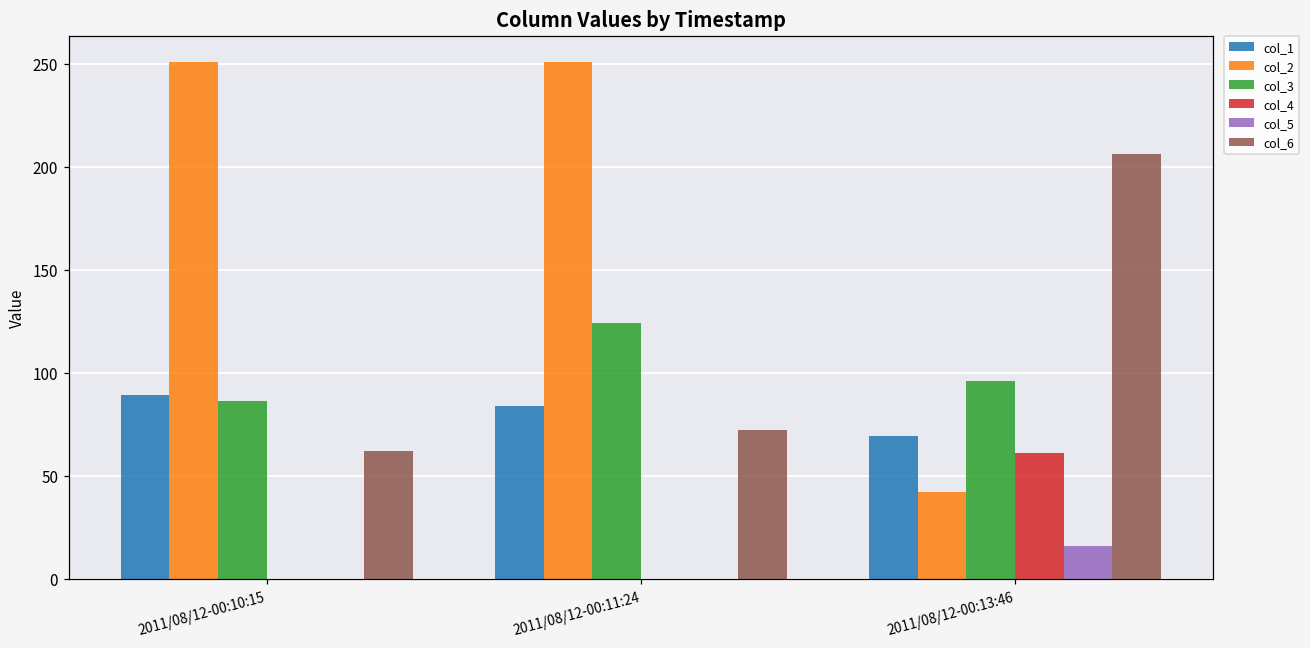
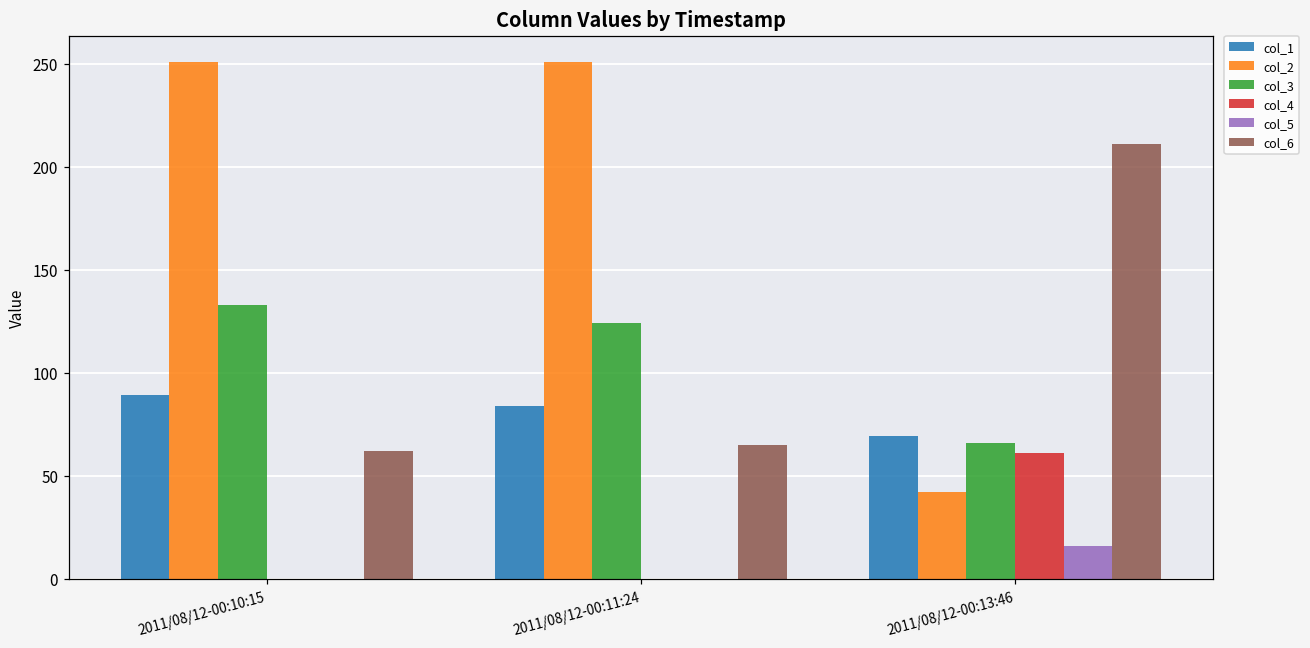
col_3, 2011/08/12-00:10:15: 86 -> 133
col_6, 2011/08/12-00:11:24: 72 -> 65
col_3, 2011/08/12-00:13:46: 96 -> 66
col_6, 2011/08/12-00:13:46: 206 -> 211
